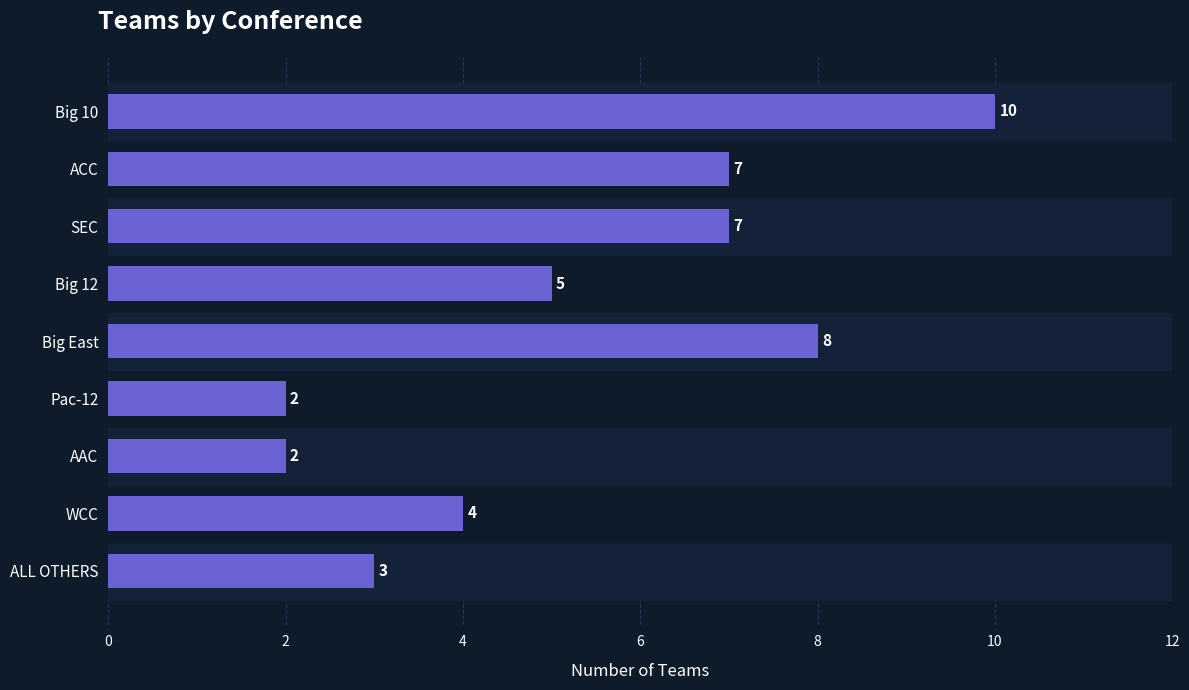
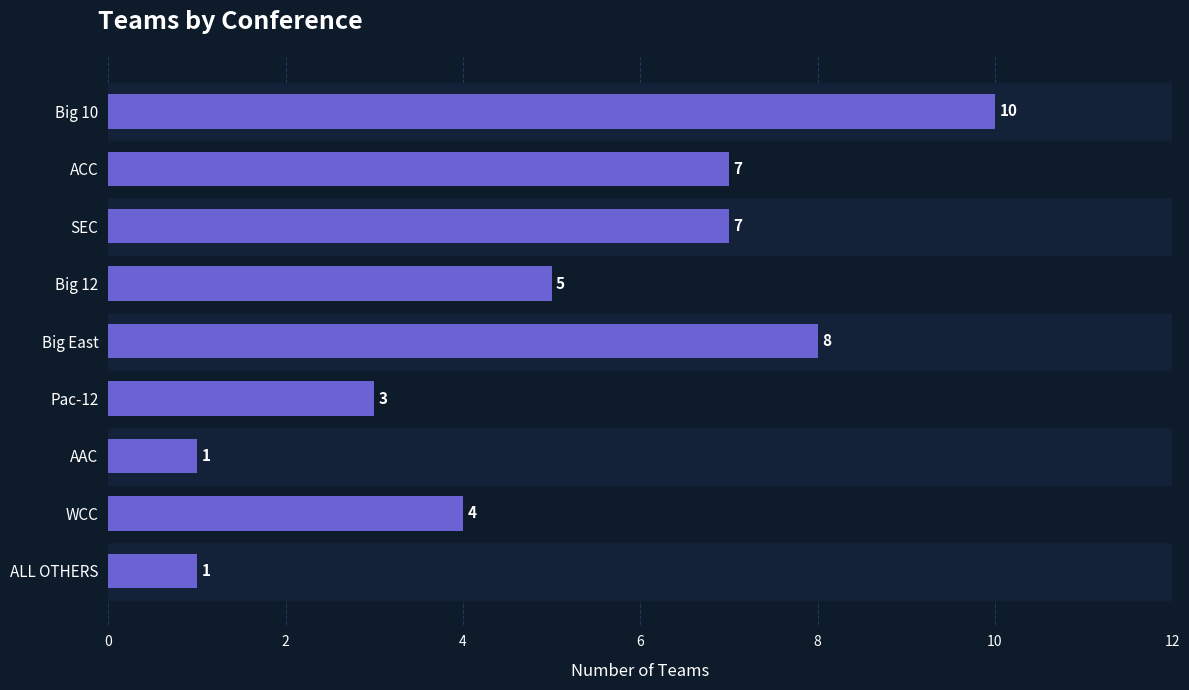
Pac-12: 2 -> 3
AAC: 2 -> 1
ALL OTHERS: 3 -> 1
